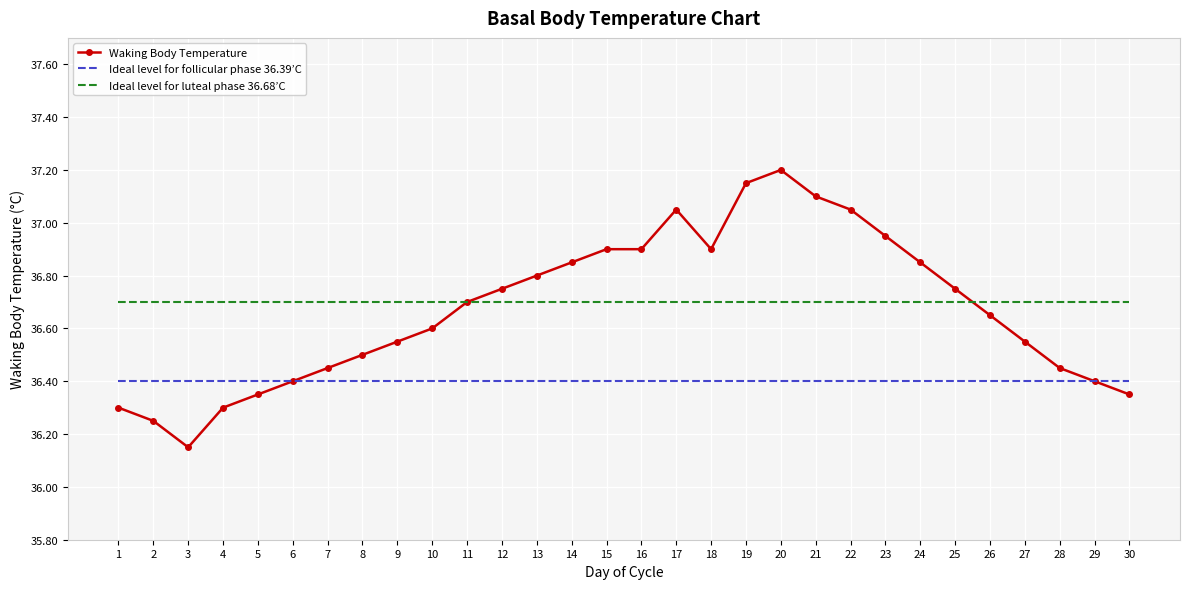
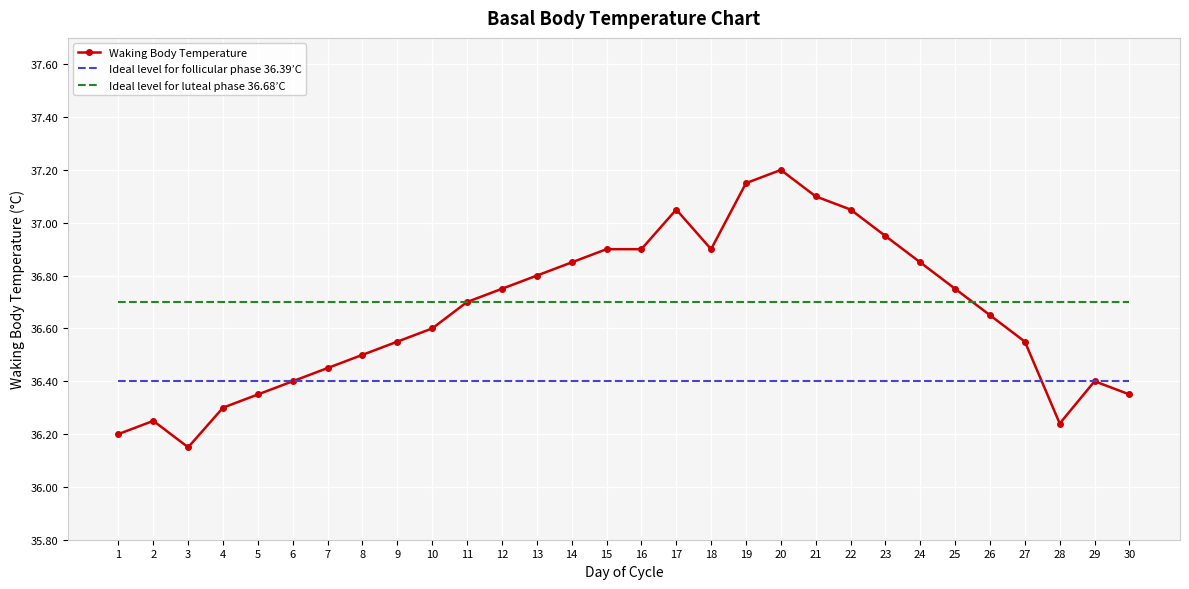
Waking Body Temperature, 1: 36.3 -> 36.2
Waking Body Temperature, 28: 36.45 -> 36.24
